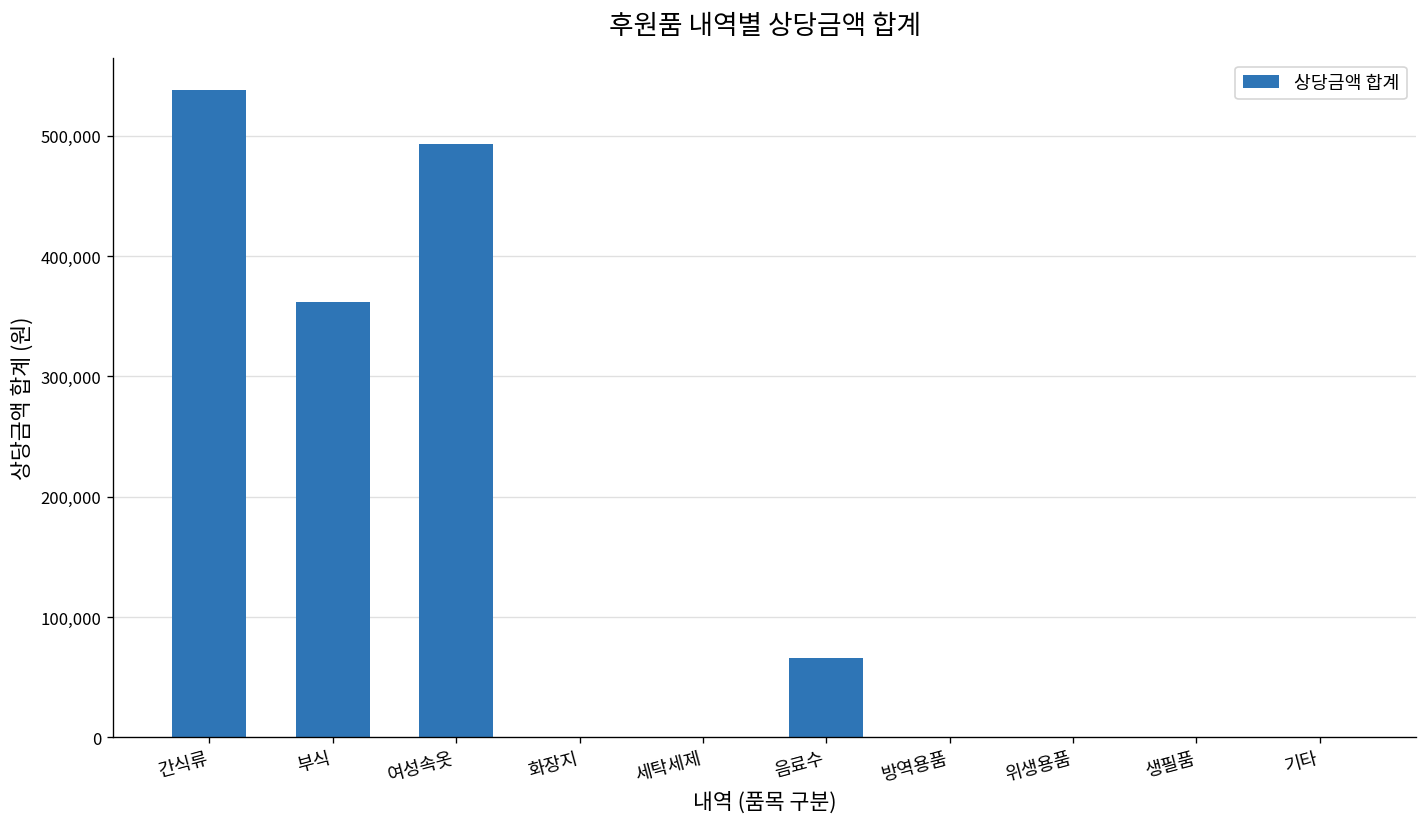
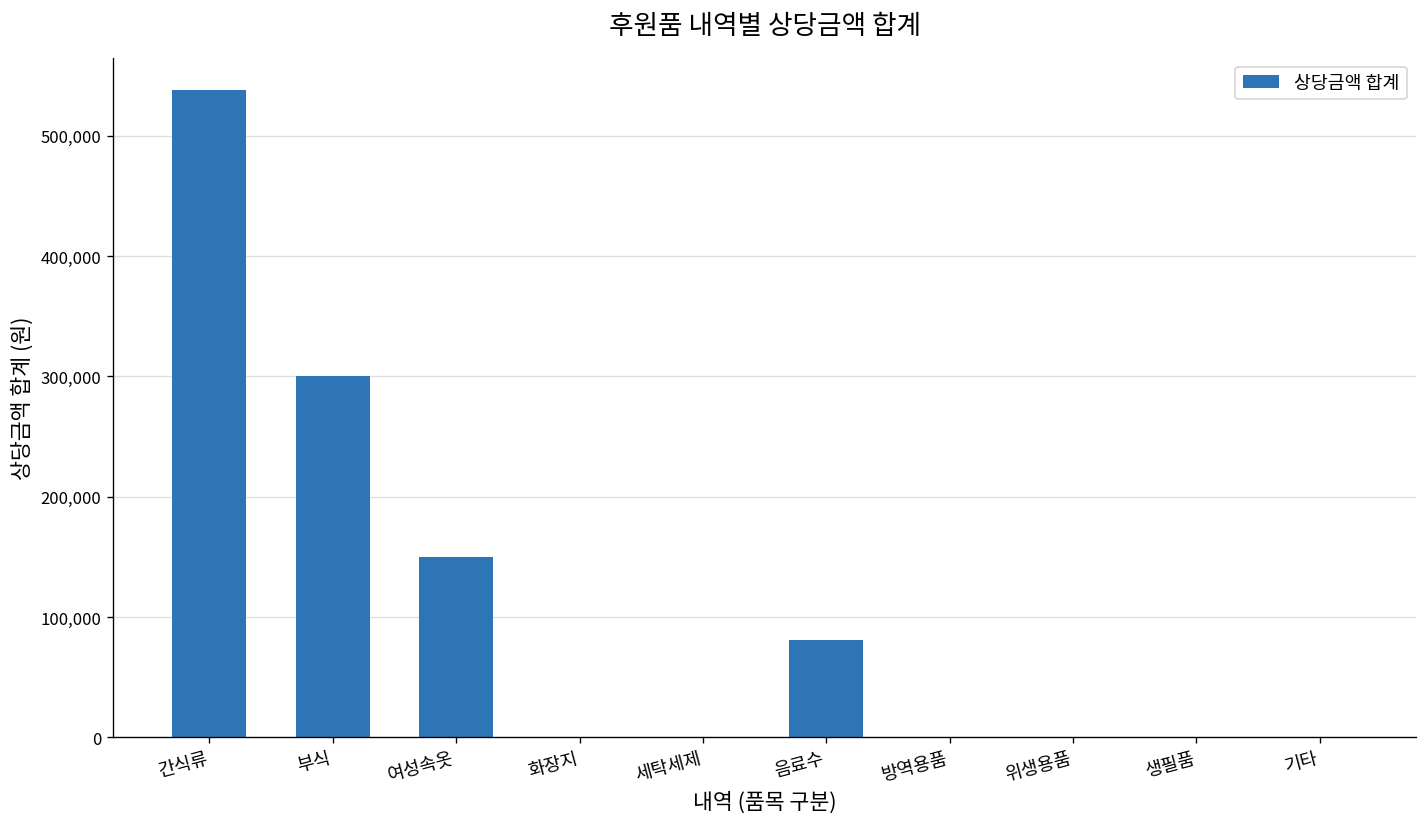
부식: 362,000 -> 300,000
여성속옷: 493,000 -> 150,000
음료수: 66,000 -> 81,000
